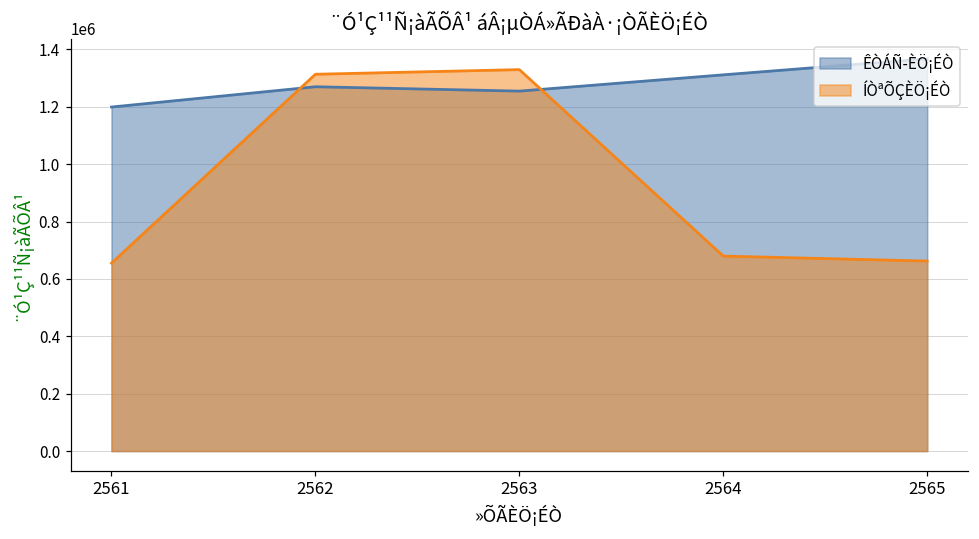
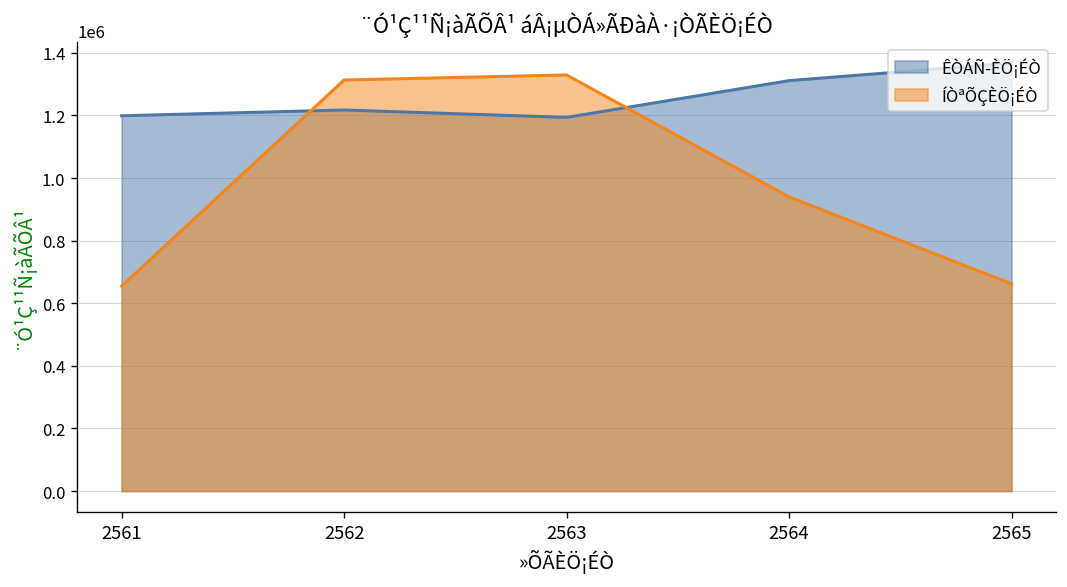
ÊÒÁÑ­ÈÖ¡ÉÒ, 2562: 1270000 -> 1220000
ÊÒÁÑ­ÈÖ¡ÉÒ, 2563: 1250000 -> 1190000
ÍÒªÕÇÈÖ¡ÉÒ, 2564: 680000 -> 940000
